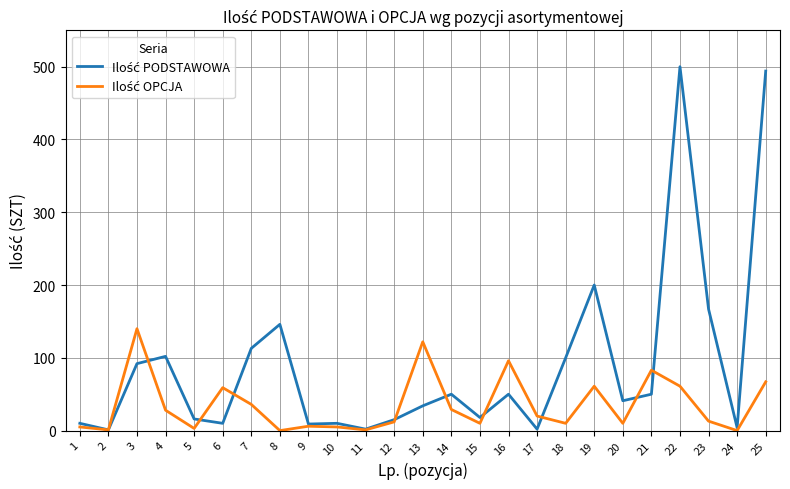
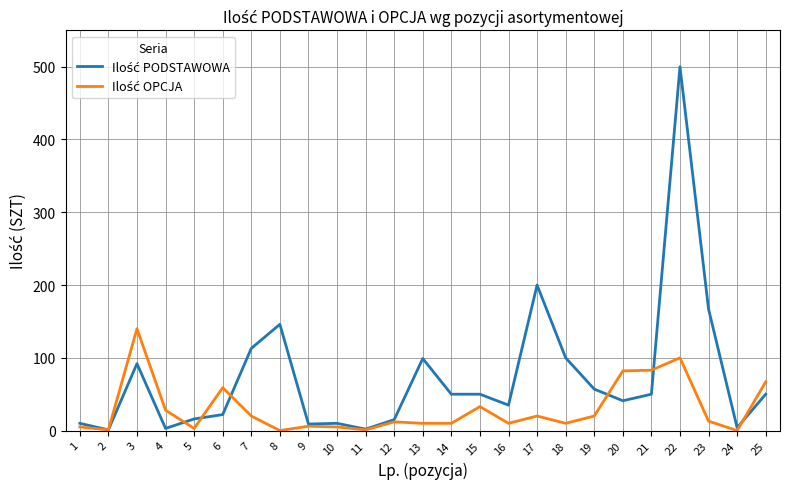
Ilość PODSTAWOWA, 4: 100 -> 0
Ilość PODSTAWOWA, 6: 10 -> 20
Ilość OPCJA, 7: 40 -> 20
Ilość PODSTAWOWA, 13: 30 -> 100
Ilość OPCJA, 13: 120 -> 10
Ilość OPCJA, 14: 30 -> 10
Ilość PODSTAWOWA, 15: 20 -> 50
Ilość OPCJA, 15: 10 -> 30
Ilość PODSTAWOWA, 16: 50 -> 40
Ilość OPCJA, 16: 100 -> 10
Ilość PODSTAWOWA, 17: 0 -> 200
Ilość PODSTAWOWA, 19: 200 -> 60
Ilość OPCJA, 19: 60 -> 20
Ilość OPCJA, 20: 10 -> 80
Ilość OPCJA, 22: 60 -> 100
Ilość PODSTAWOWA, 25: 490 -> 50
